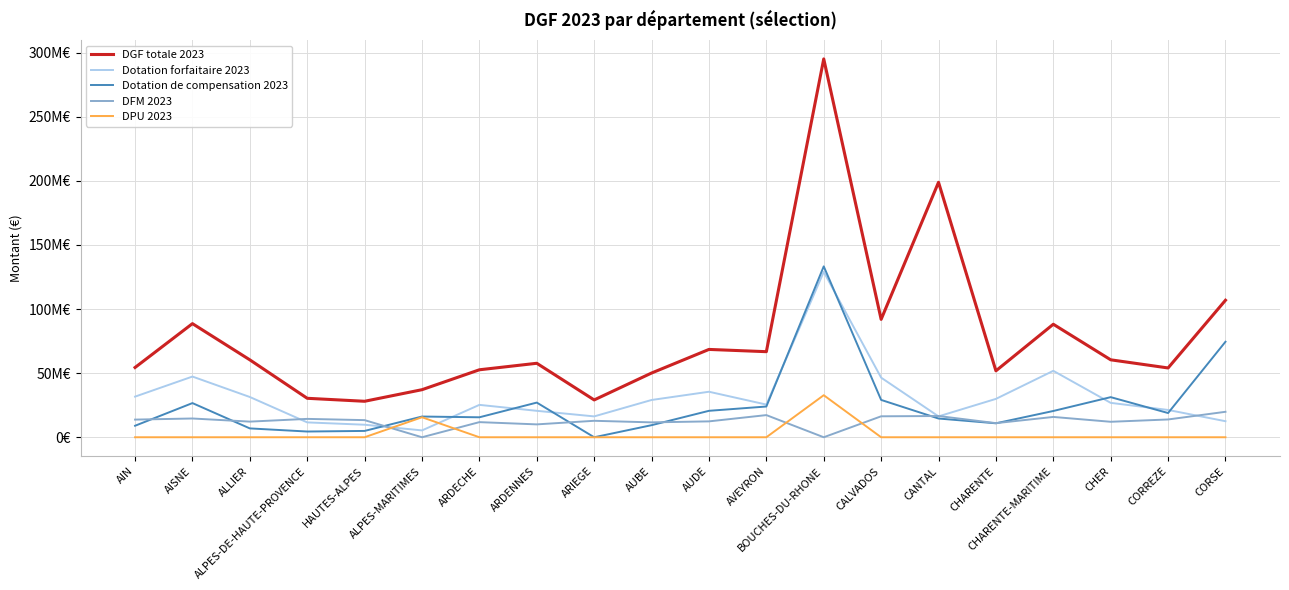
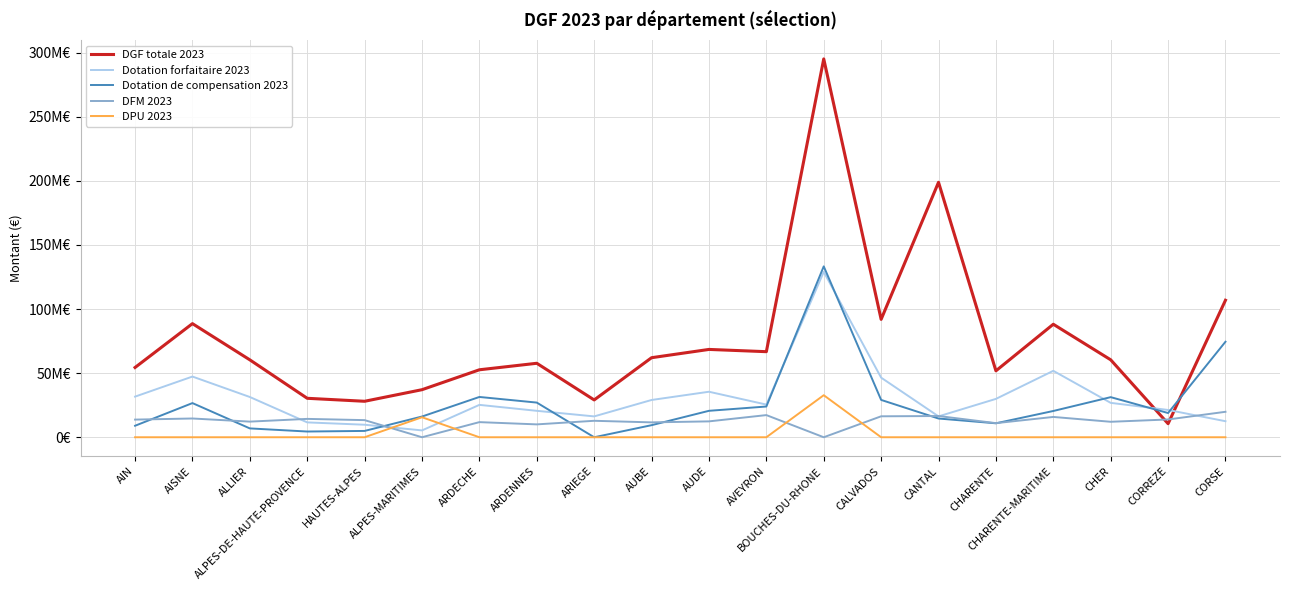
Dotation de compensation 2023, ARDECHE: 16M€ -> 31M€
DGF totale 2023, AUBE: 50M€ -> 62M€
DGF totale 2023, CORREZE: 54M€ -> 11M€
